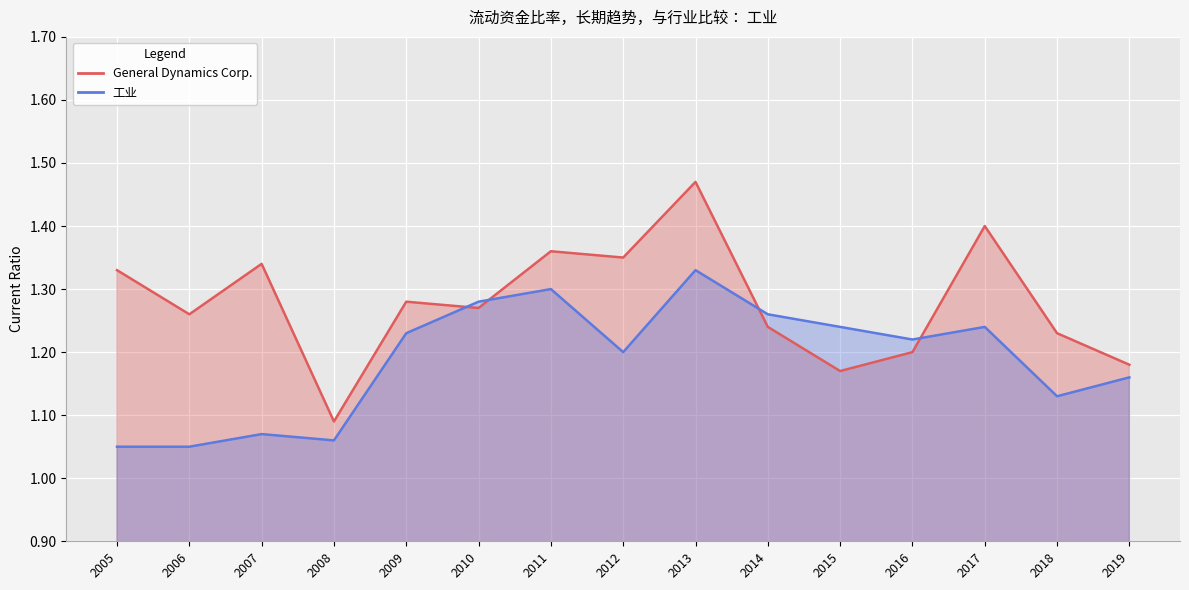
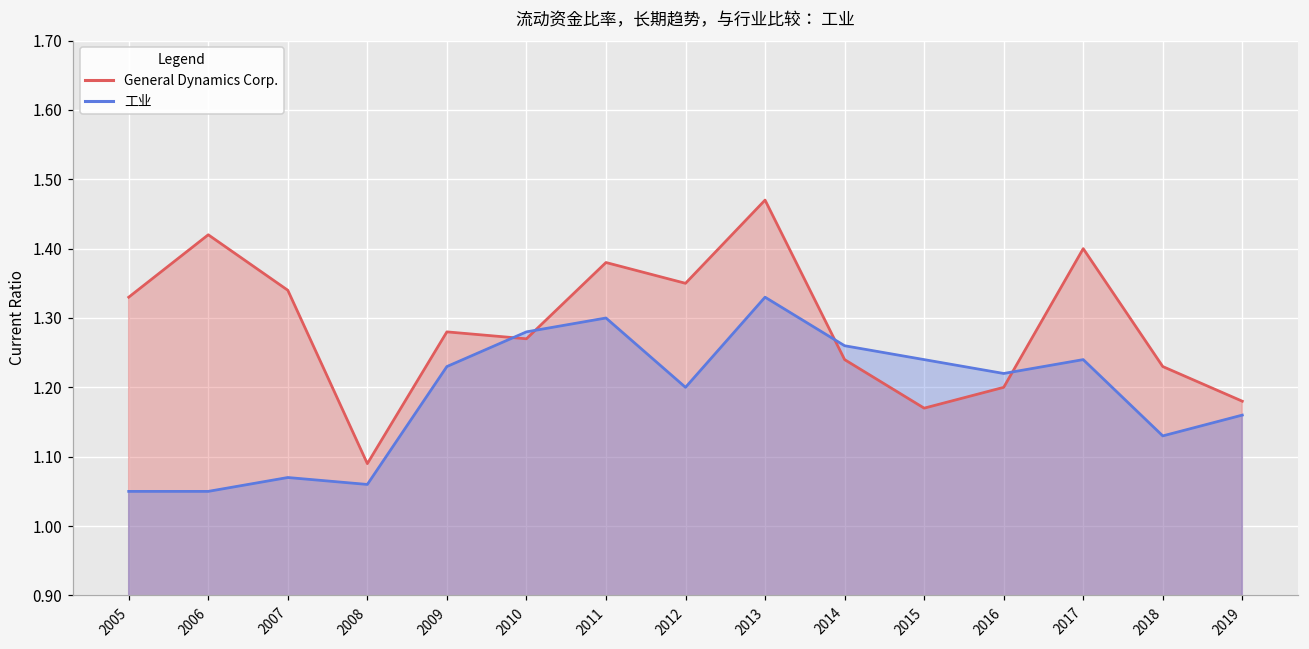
General Dynamics Corp., 2006: 1.26 -> 1.42
General Dynamics Corp., 2011: 1.36 -> 1.38
